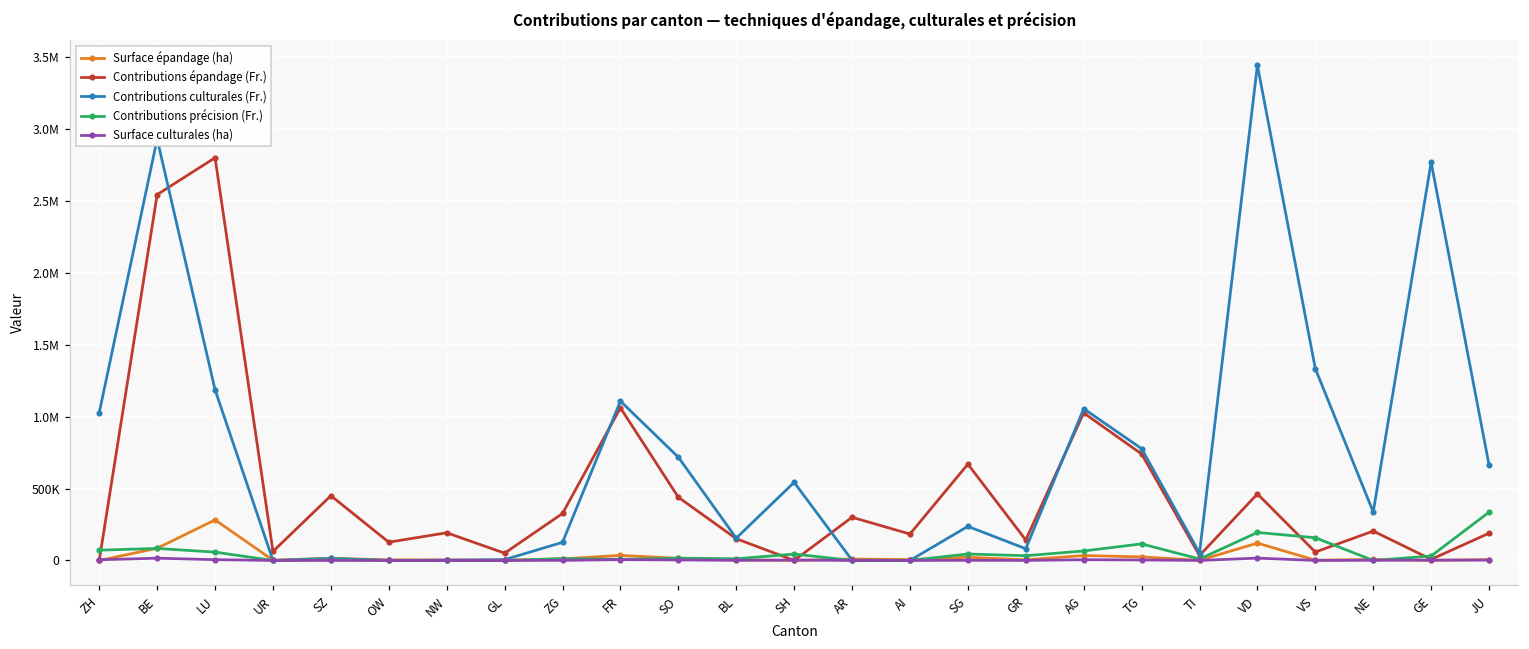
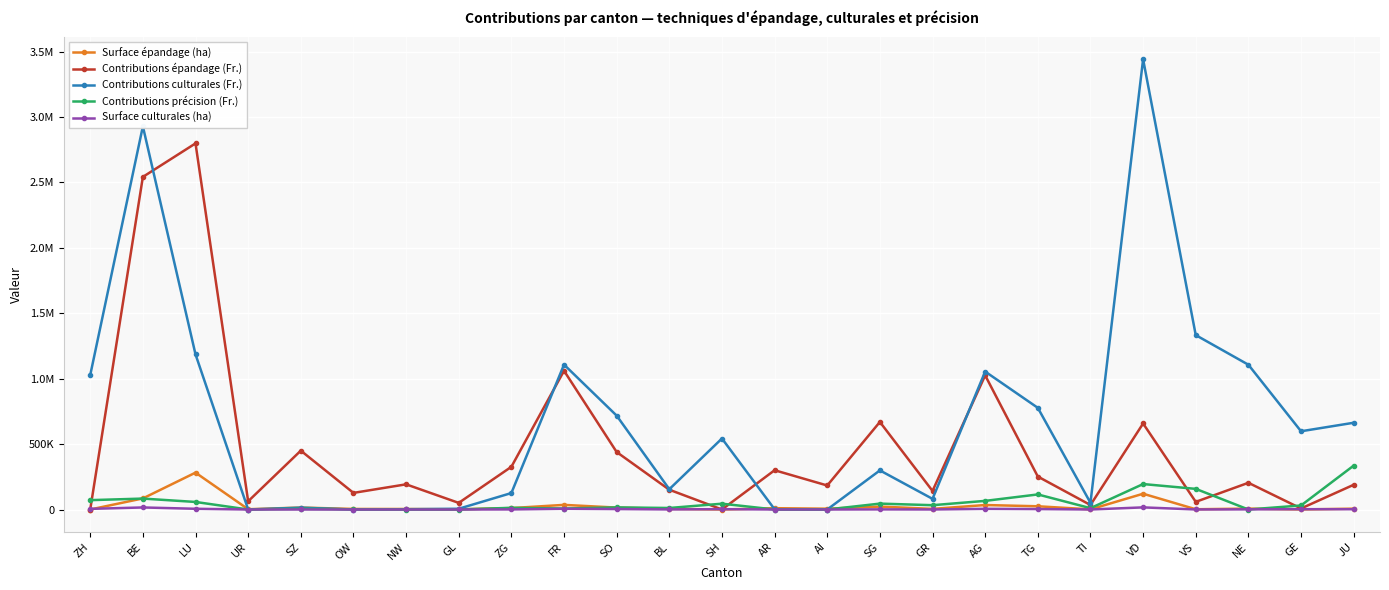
Contributions culturales (Fr.), SG: 240000 -> 300000
Contributions épandage (Fr.), TG: 740000 -> 250000
Contributions épandage (Fr.), VD: 460000 -> 660000
Contributions culturales (Fr.), NE: 340000 -> 1110000
Contributions culturales (Fr.), GE: 2770000 -> 600000
